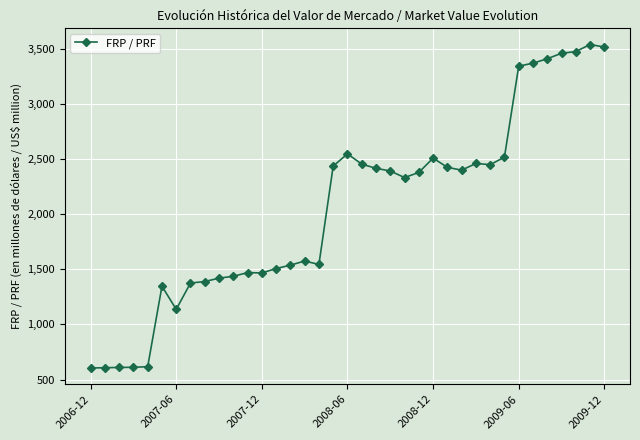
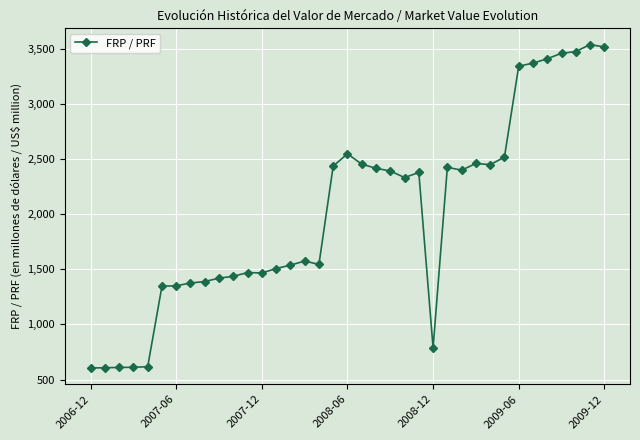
2007-06: 1,140 -> 1,350
2008-12: 2,510 -> 790
